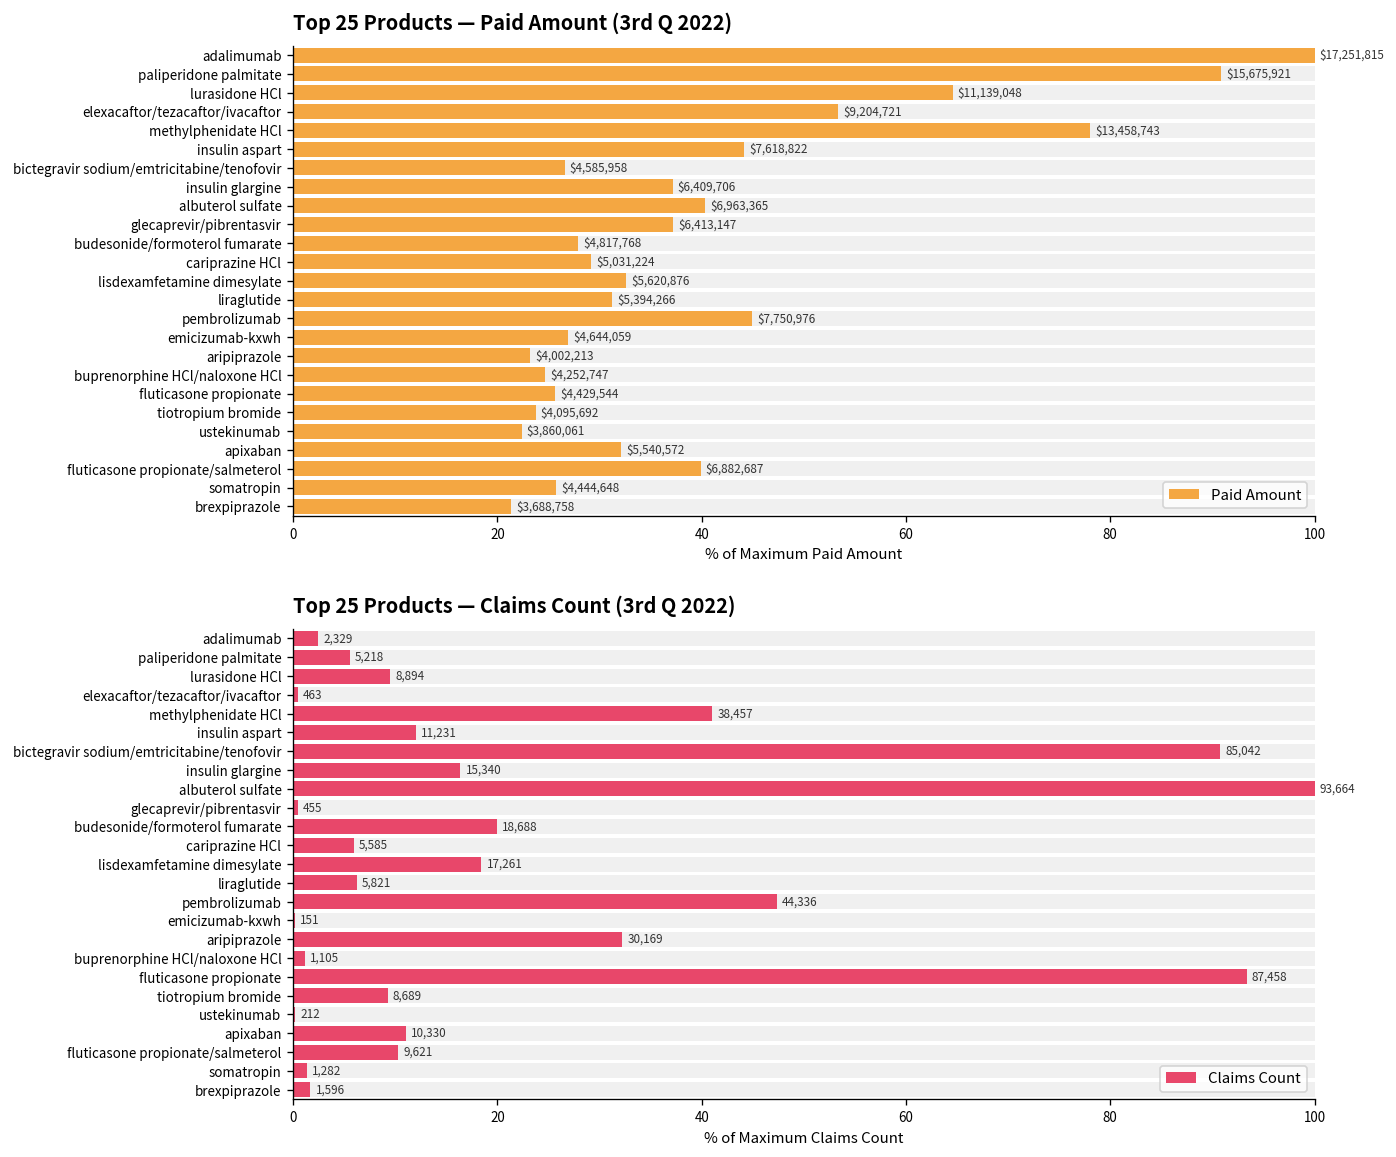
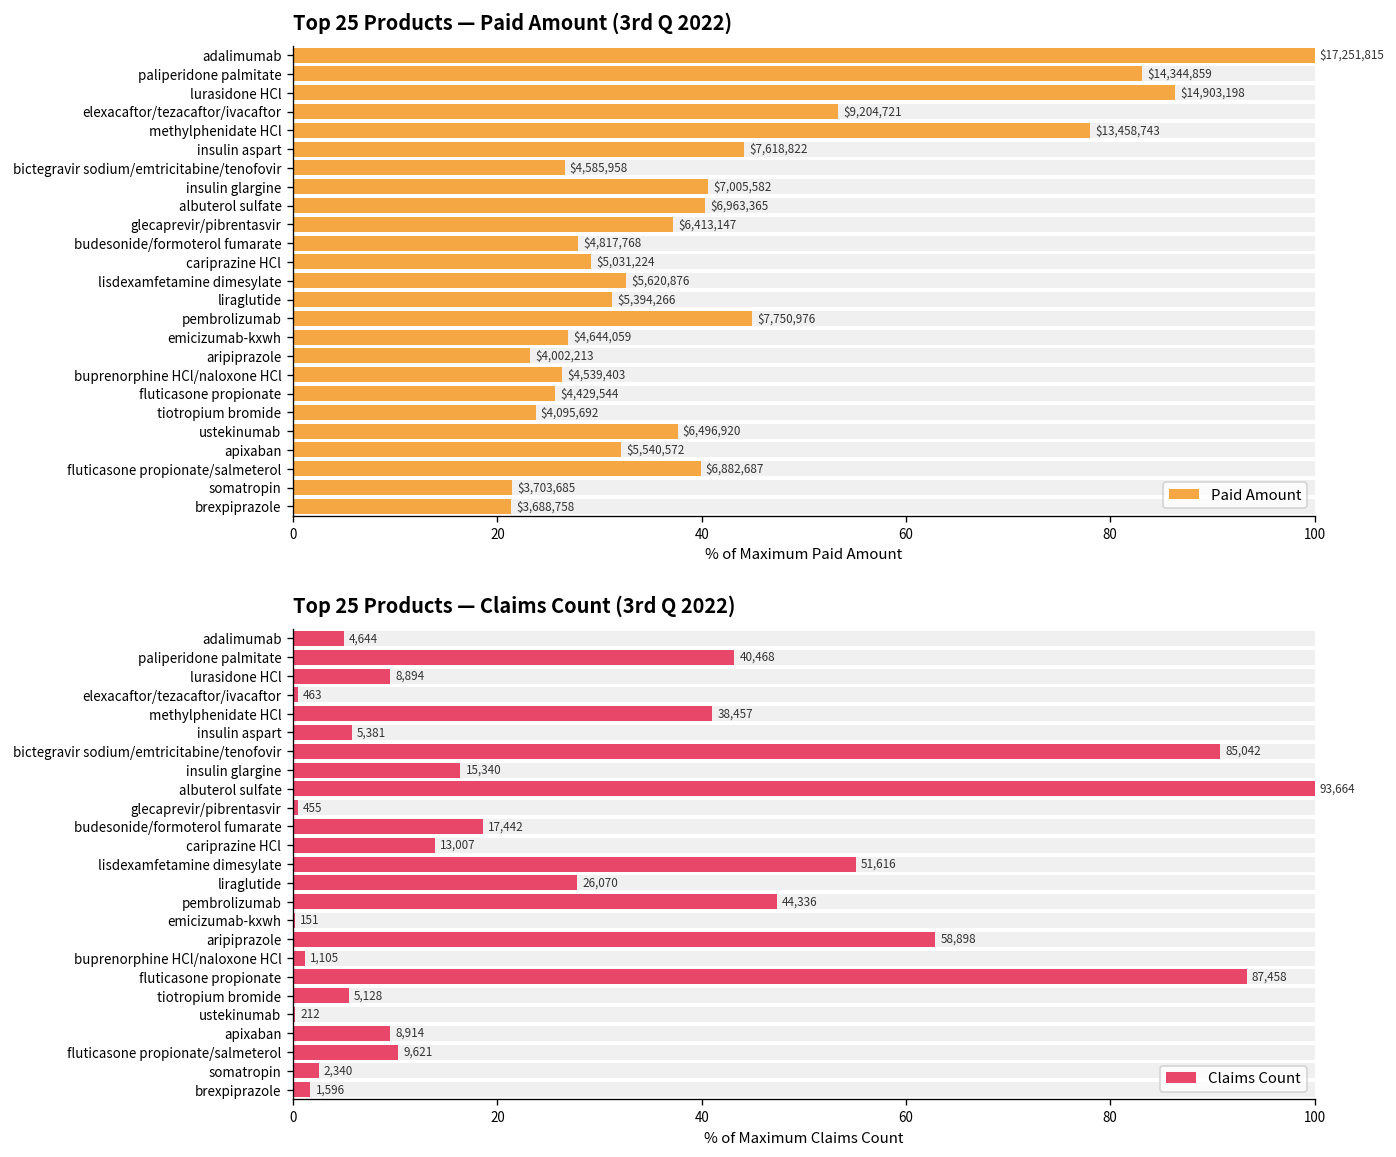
Top 25 Products — Paid Amount (3rd Q 2022), Paid Amount, paliperidone palmitate: $15,675,921 -> $14,344,859
Top 25 Products — Paid Amount (3rd Q 2022), Paid Amount, lurasidone HCl: $11,139,048 -> $14,903,198
Top 25 Products — Paid Amount (3rd Q 2022), Paid Amount, insulin glargine: $6,409,706 -> $7,005,582
Top 25 Products — Paid Amount (3rd Q 2022), Paid Amount, buprenorphine HCl/naloxone HCl: $4,252,747 -> $4,539,403
Top 25 Products — Paid Amount (3rd Q 2022), Paid Amount, ustekinumab: $3,860,061 -> $6,496,920
Top 25 Products — Paid Amount (3rd Q 2022), Paid Amount, somatropin: $4,444,648 -> $3,703,685
Top 25 Products — Claims Count (3rd Q 2022), Claims Count, adalimumab: 2,329 -> 4,644
Top 25 Products — Claims Count (3rd Q 2022), Claims Count, paliperidone palmitate: 5,218 -> 40,468
Top 25 Products — Claims Count (3rd Q 2022), Claims Count, insulin aspart: 11,231 -> 5,381
Top 25 Products — Claims Count (3rd Q 2022), Claims Count, budesonide/formoterol fumarate: 18,688 -> 17,442
Top 25 Products — Claims Count (3rd Q 2022), Claims Count, cariprazine HCl: 5,585 -> 13,007
Top 25 Products — Claims Count (3rd Q 2022), Claims Count, lisdexamfetamine dimesylate: 17,261 -> 51,616
Top 25 Products — Claims Count (3rd Q 2022), Claims Count, liraglutide: 5,821 -> 26,070
Top 25 Products — Claims Count (3rd Q 2022), Claims Count, aripiprazole: 30,169 -> 58,898
Top 25 Products — Claims Count (3rd Q 2022), Claims Count, tiotropium bromide: 8,689 -> 5,128
Top 25 Products — Claims Count (3rd Q 2022), Claims Count, apixaban: 10,330 -> 8,914
Top 25 Products — Claims Count (3rd Q 2022), Claims Count, somatropin: 1,282 -> 2,340
